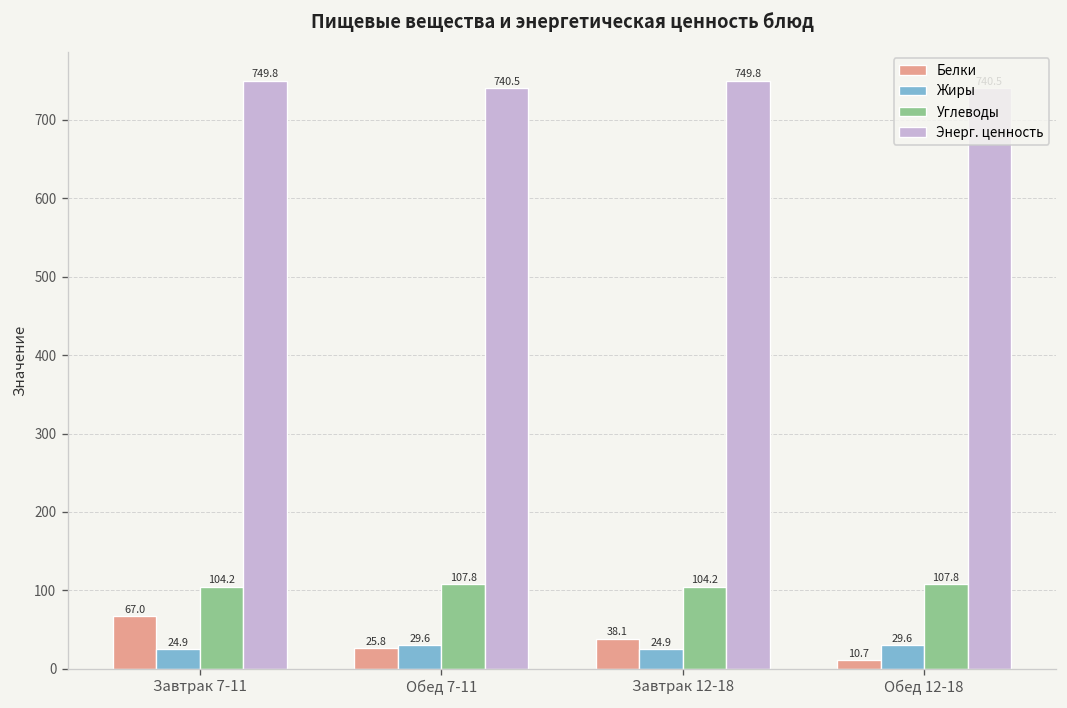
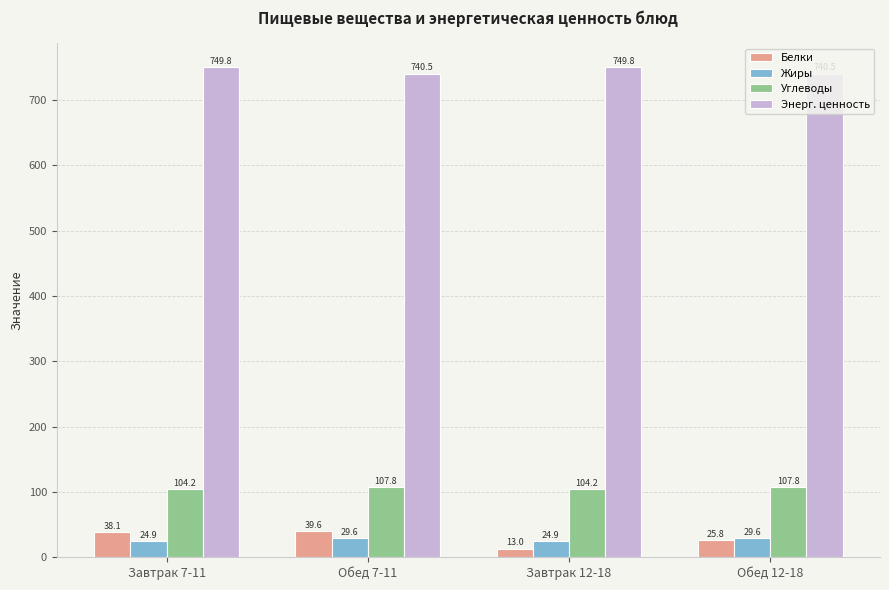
Белки, Завтрак 7-11: 67.0 -> 38.1
Белки, Обед 7-11: 25.8 -> 39.6
Белки, Завтрак 12-18: 38.1 -> 13.0
Белки, Обед 12-18: 10.7 -> 25.8
